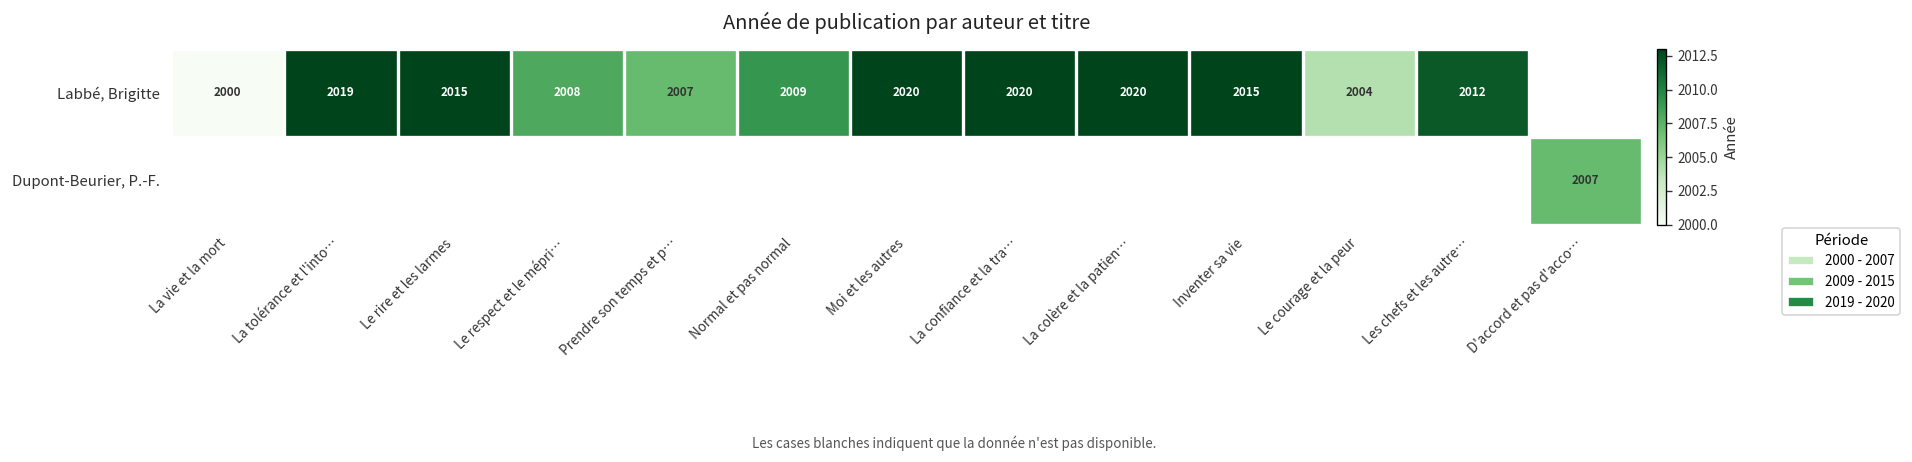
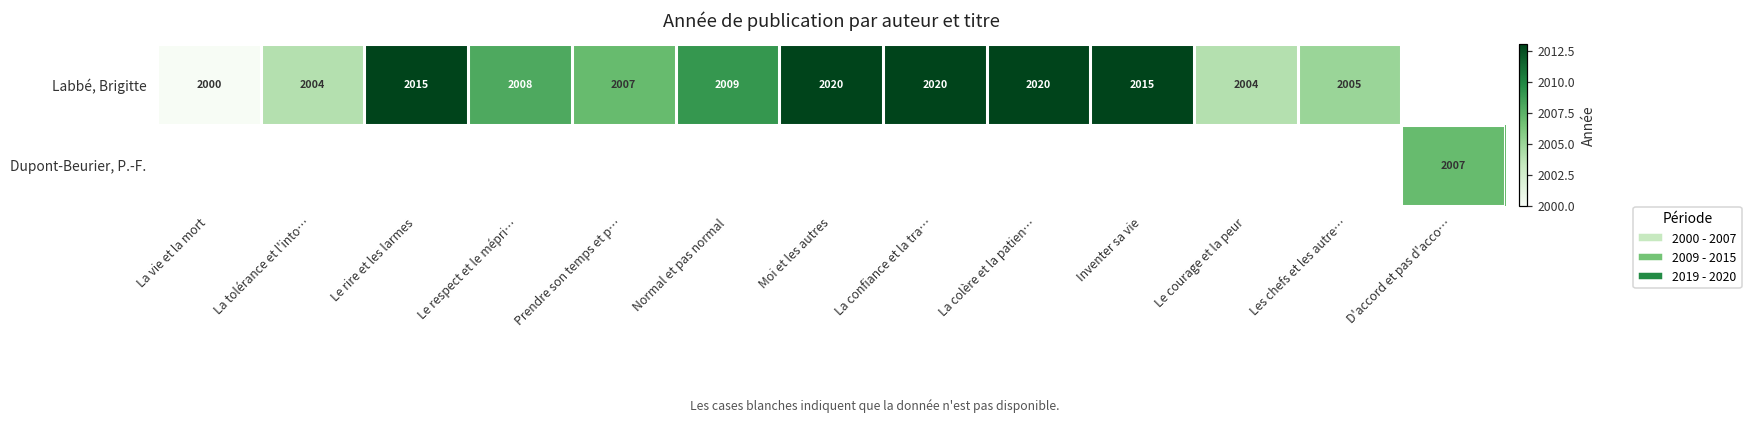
Labbé, Brigitte, La tolérance et l'into…: 2019 -> 2004
Labbé, Brigitte, Les chefs et les autre…: 2012 -> 2005
